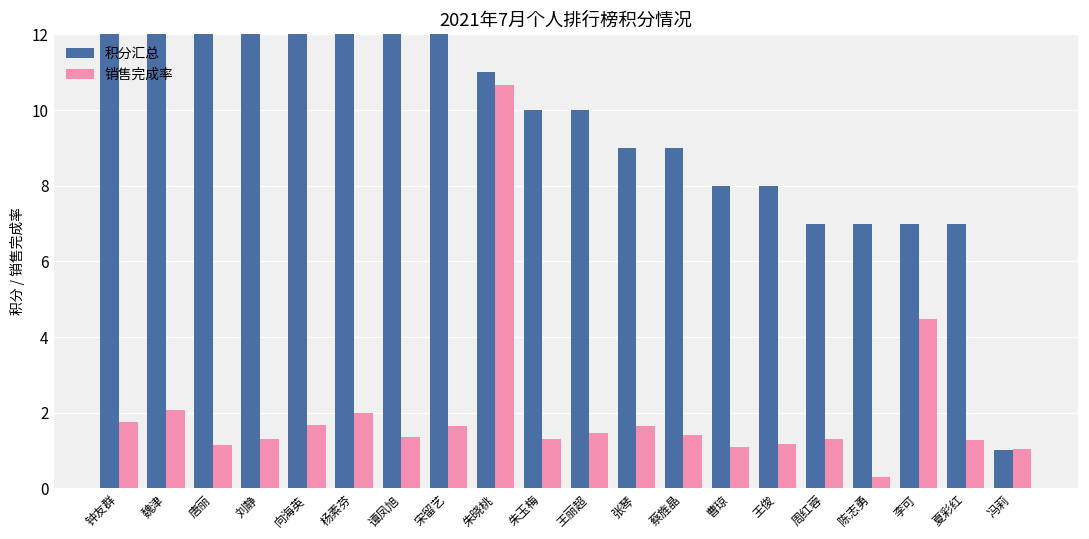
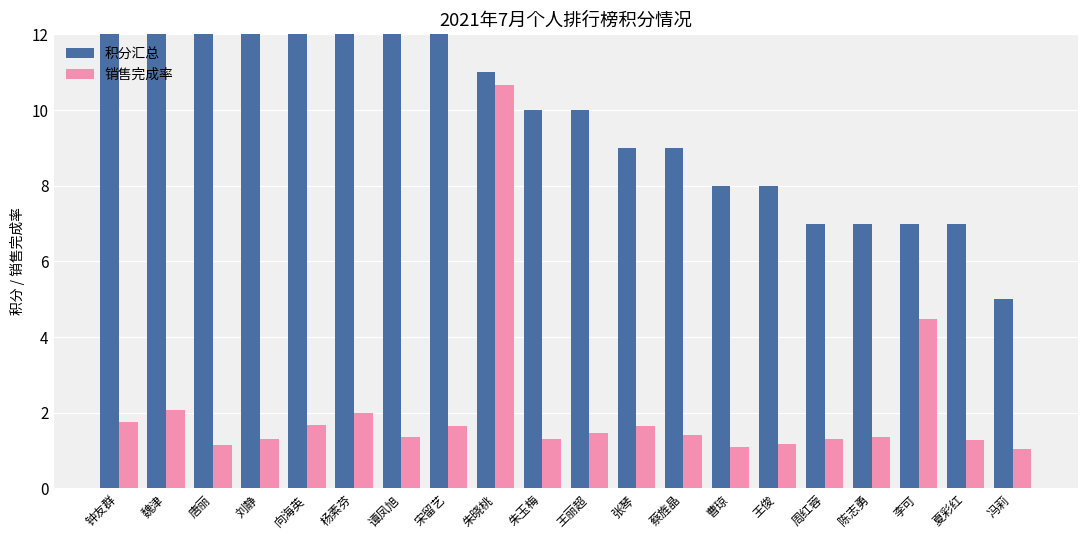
销售完成率, 陈志勇: 0.3 -> 1.4
积分汇总, 冯莉: 1 -> 5
